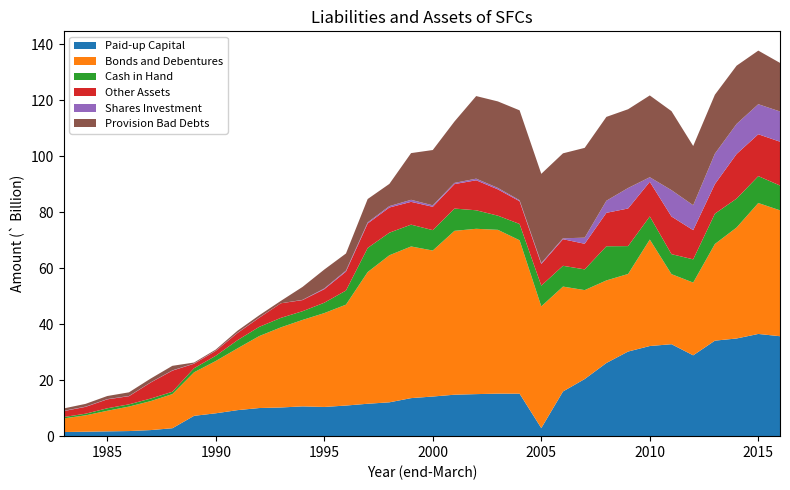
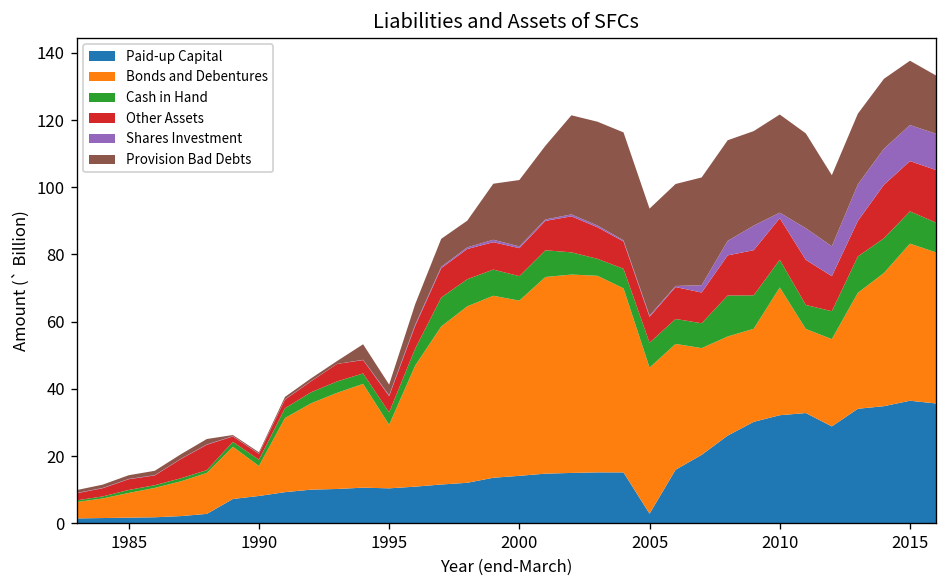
Bonds and Debentures, 1990: 19 -> 9
Bonds and Debentures, 1995: 34 -> 19
Provision Bad Debts, 1995: 7 -> 3
